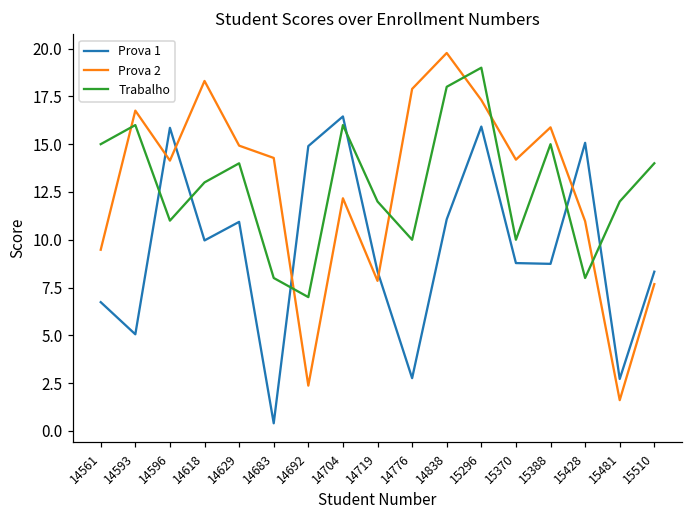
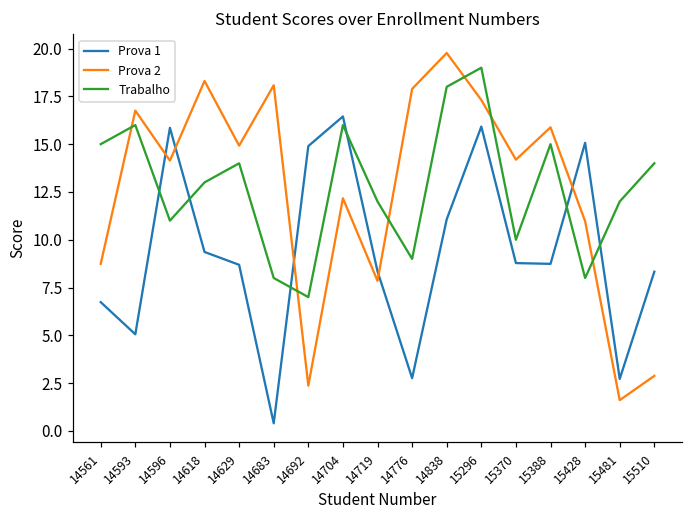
Prova 2, 14561: 9.5 -> 8.7
Prova 1, 14618: 10.0 -> 9.4
Prova 1, 14629: 10.9 -> 8.7
Prova 2, 14683: 14.3 -> 18.1
Trabalho, 14776: 10 -> 9
Prova 2, 15510: 7.7 -> 2.9
